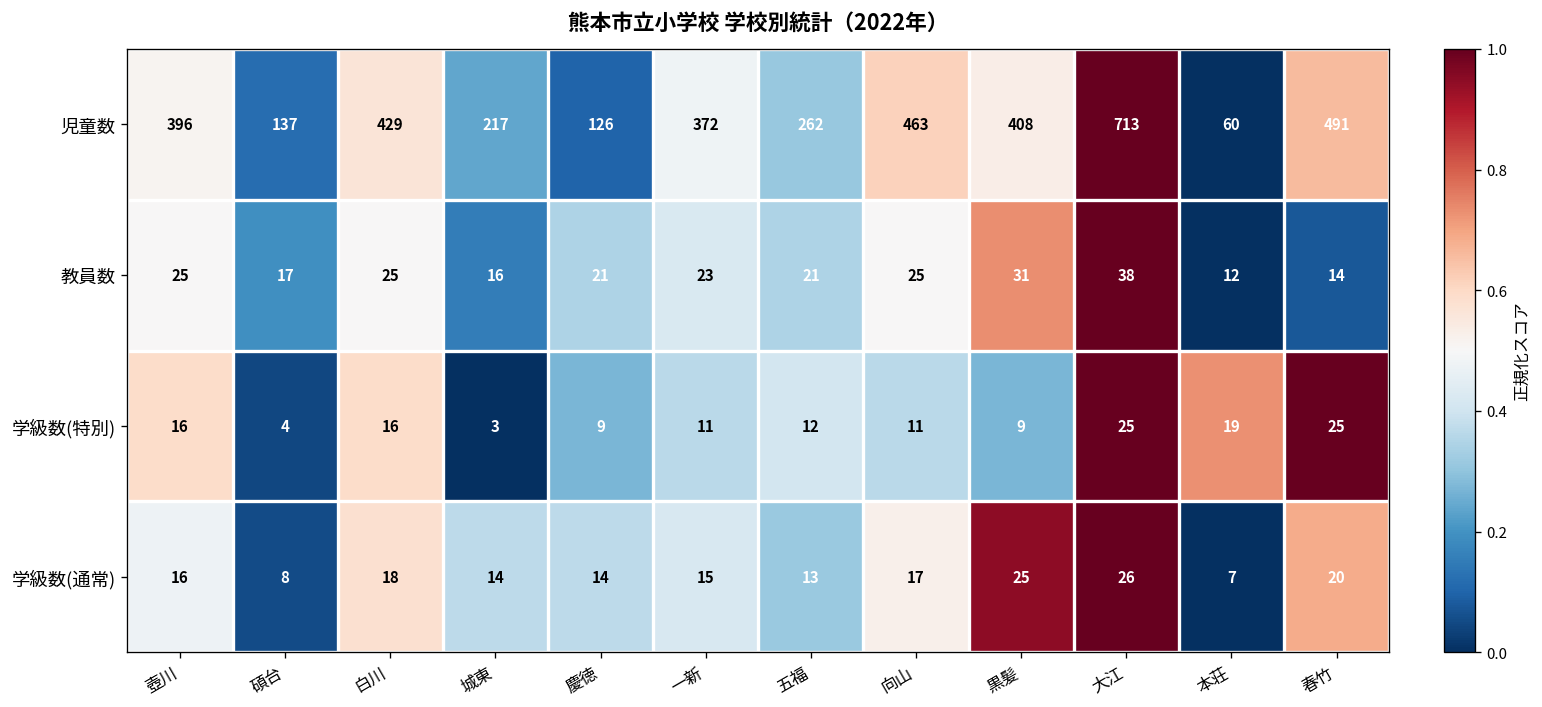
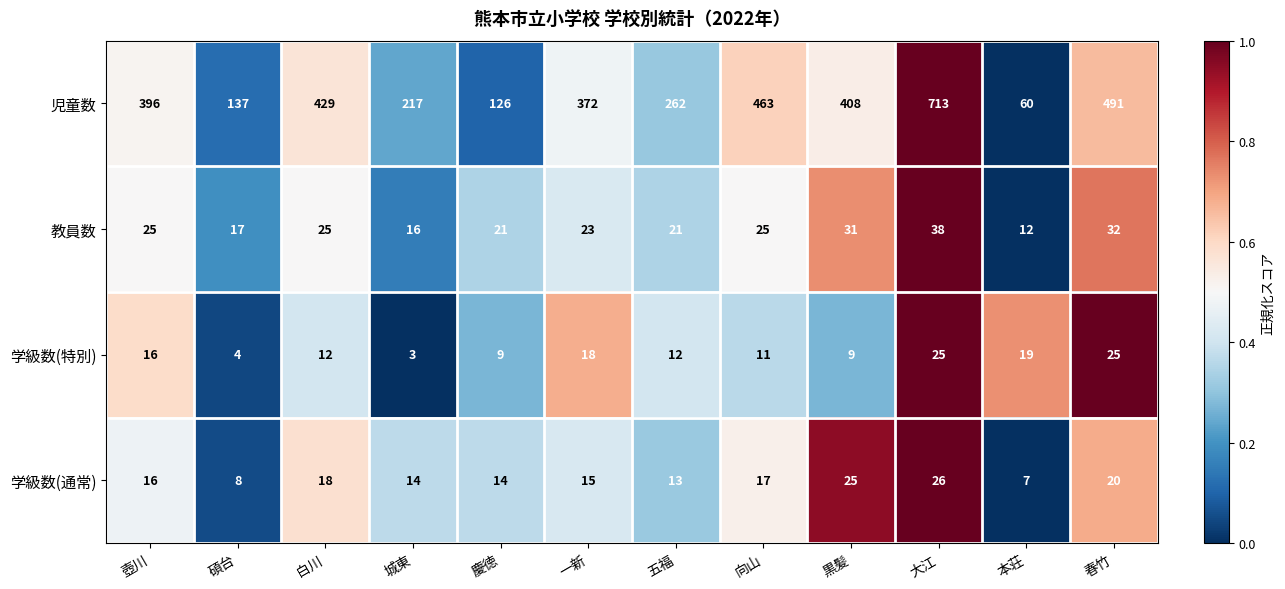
教員数, 春竹: 14 -> 32
学級数(特別), 白川: 16 -> 12
学級数(特別), 一新: 11 -> 18
